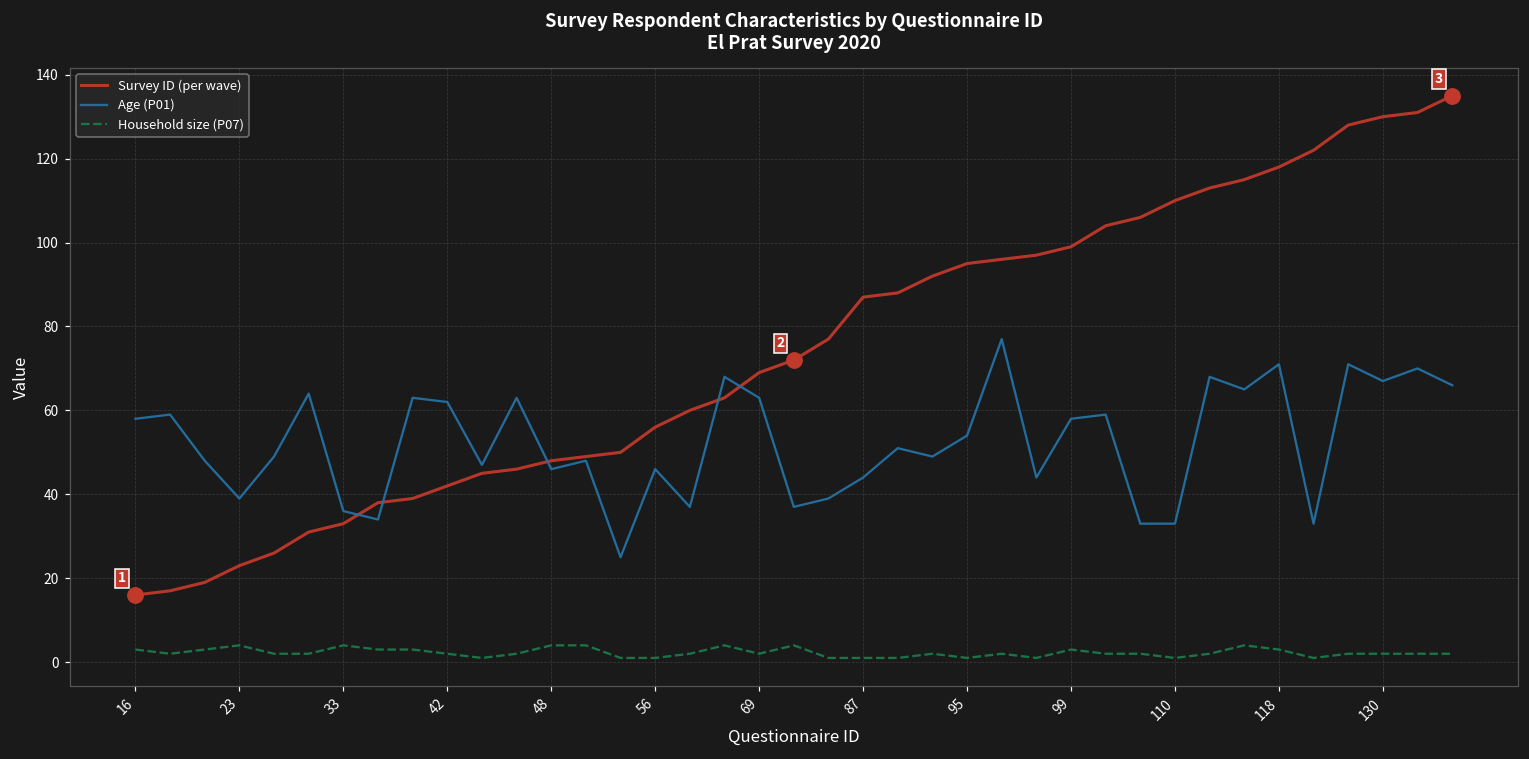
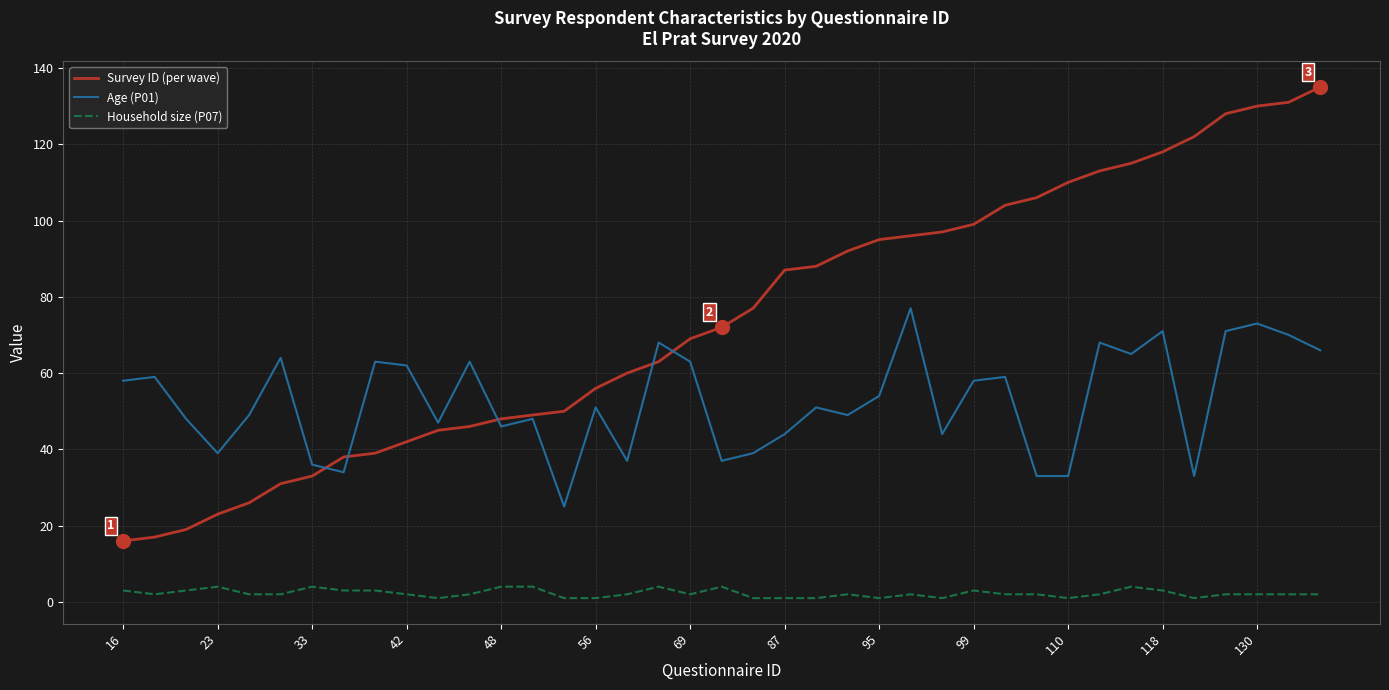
Age (P01), 56: 46 -> 51
Age (P01), 130: 67 -> 73
